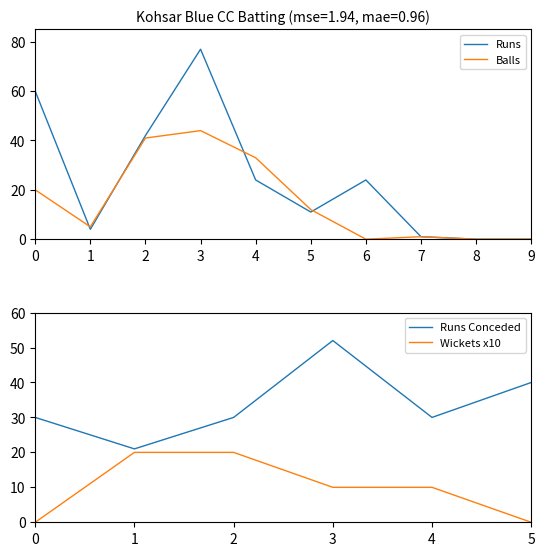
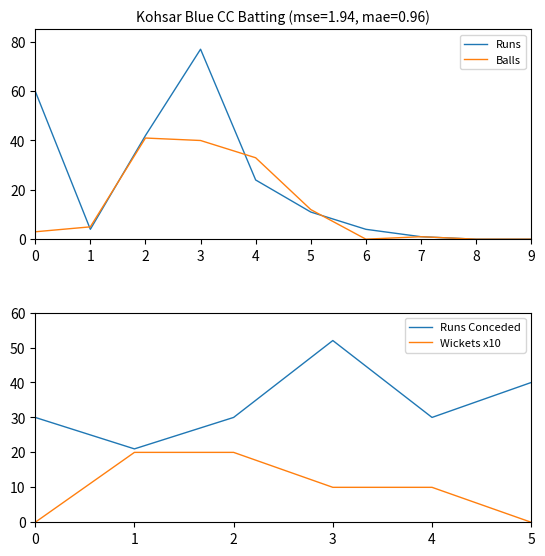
Kohsar Blue CC Batting (mse=1.94, mae=0.96), Balls, 0: 20 -> 3
Kohsar Blue CC Batting (mse=1.94, mae=0.96), Balls, 3: 44 -> 40
Kohsar Blue CC Batting (mse=1.94, mae=0.96), Runs, 6: 24 -> 4
